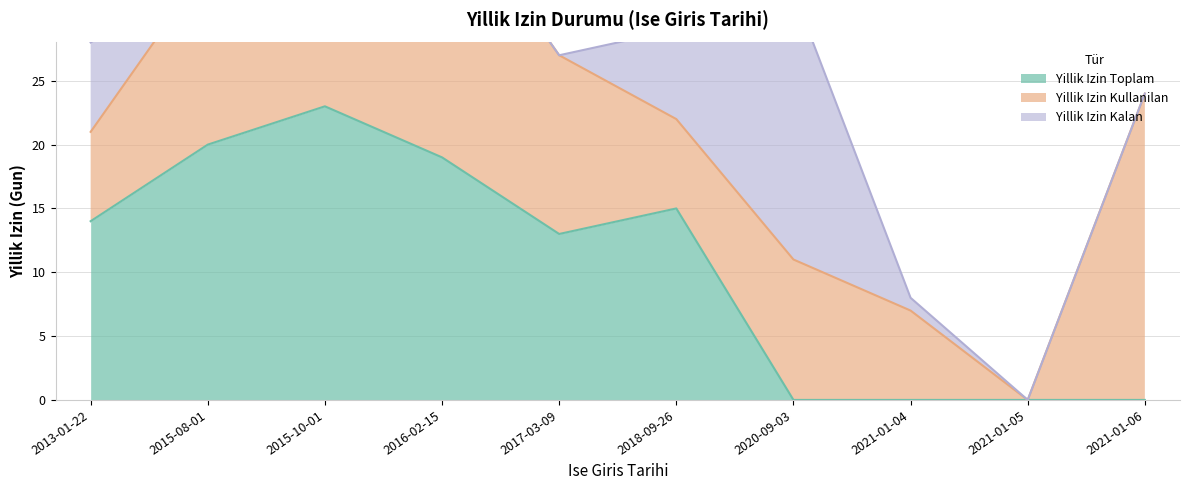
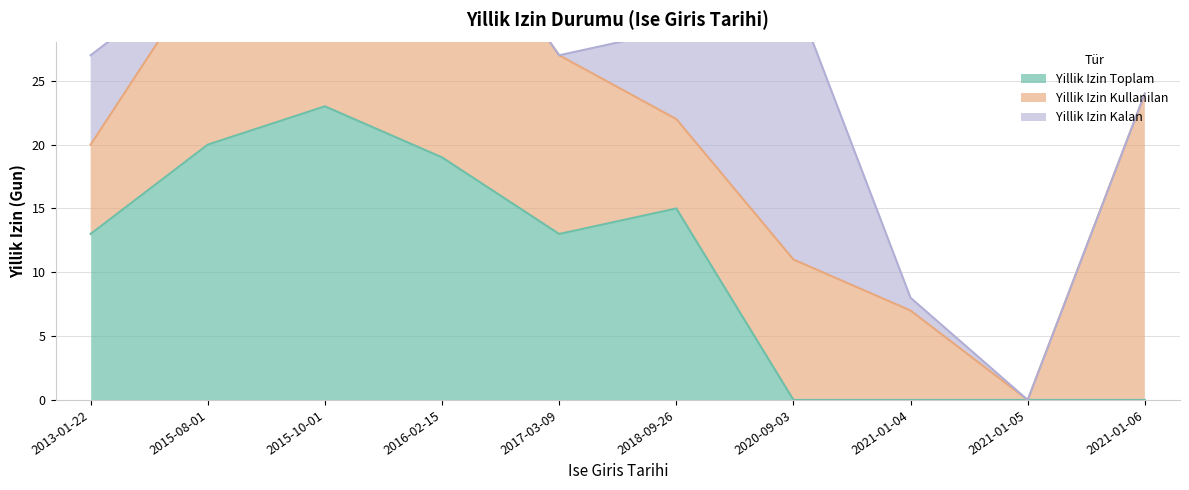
Yillik Izin Toplam, 2013-01-22: 14 -> 13
